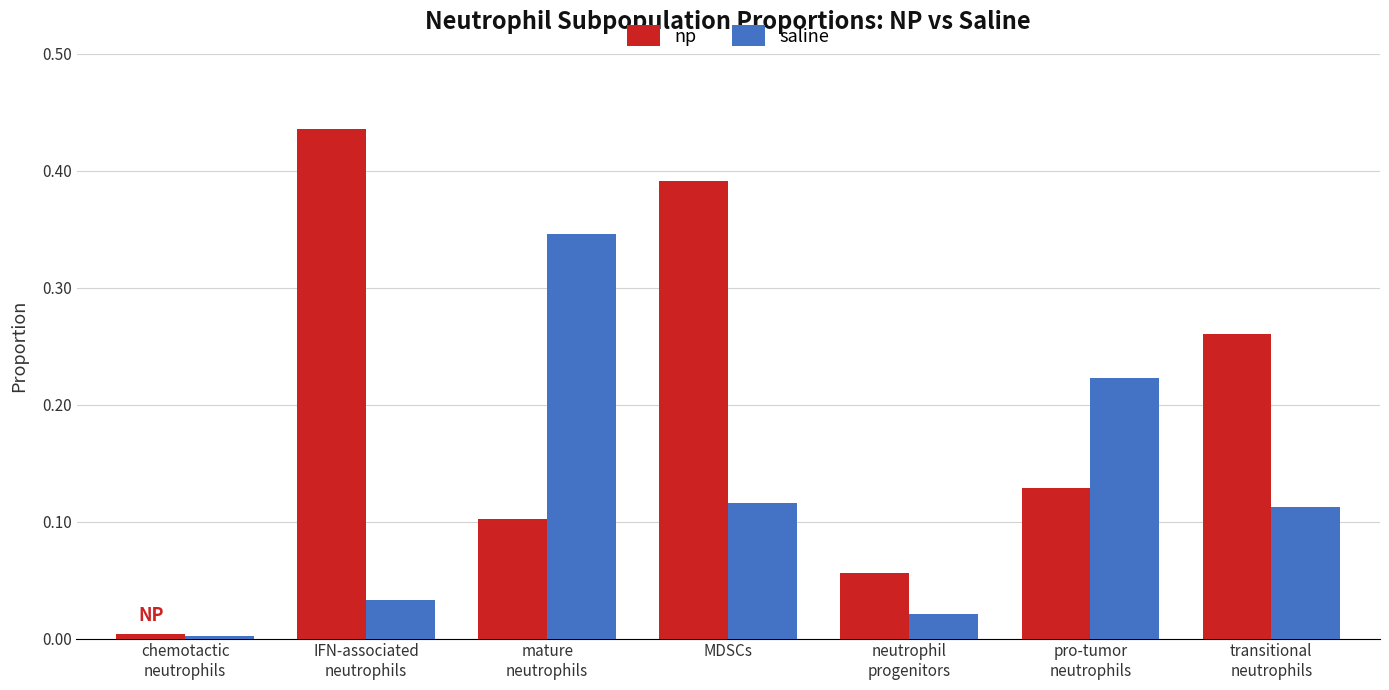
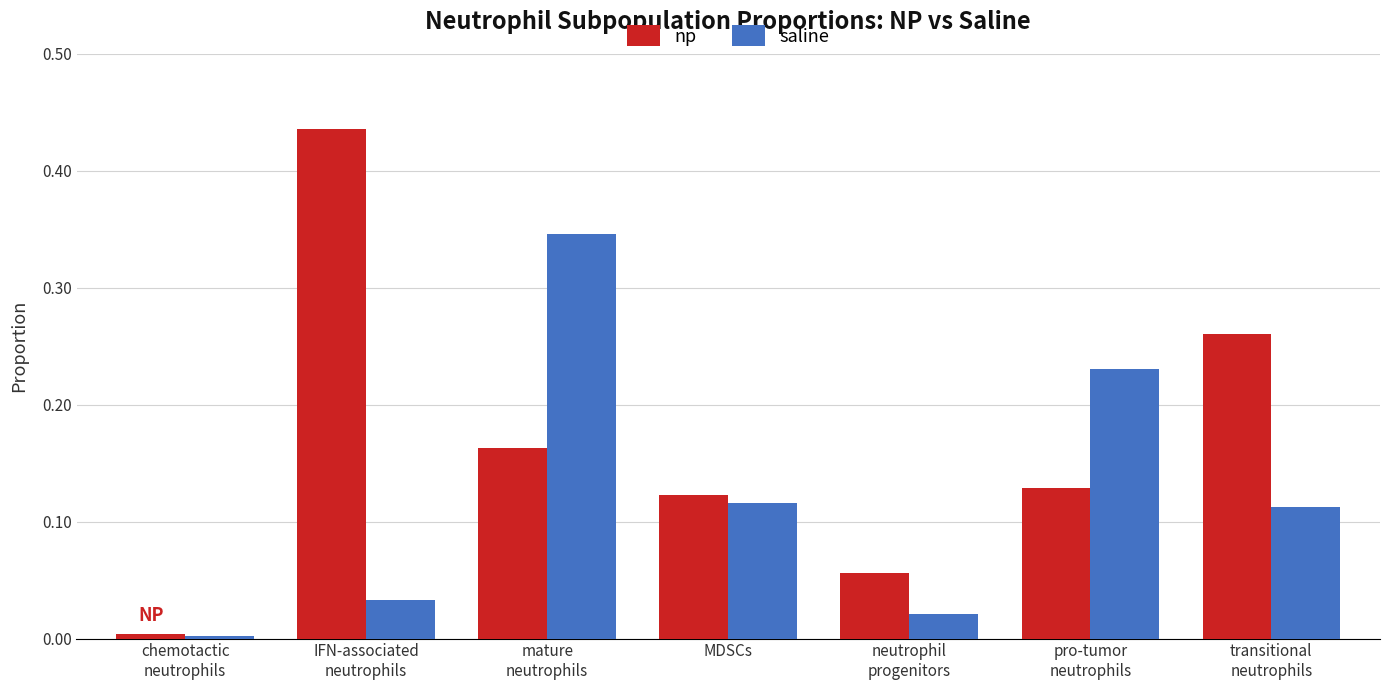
np, mature neutrophils: 0.102 -> 0.163
np, MDSCs: 0.391 -> 0.122
saline, pro-tumor neutrophils: 0.222 -> 0.231
